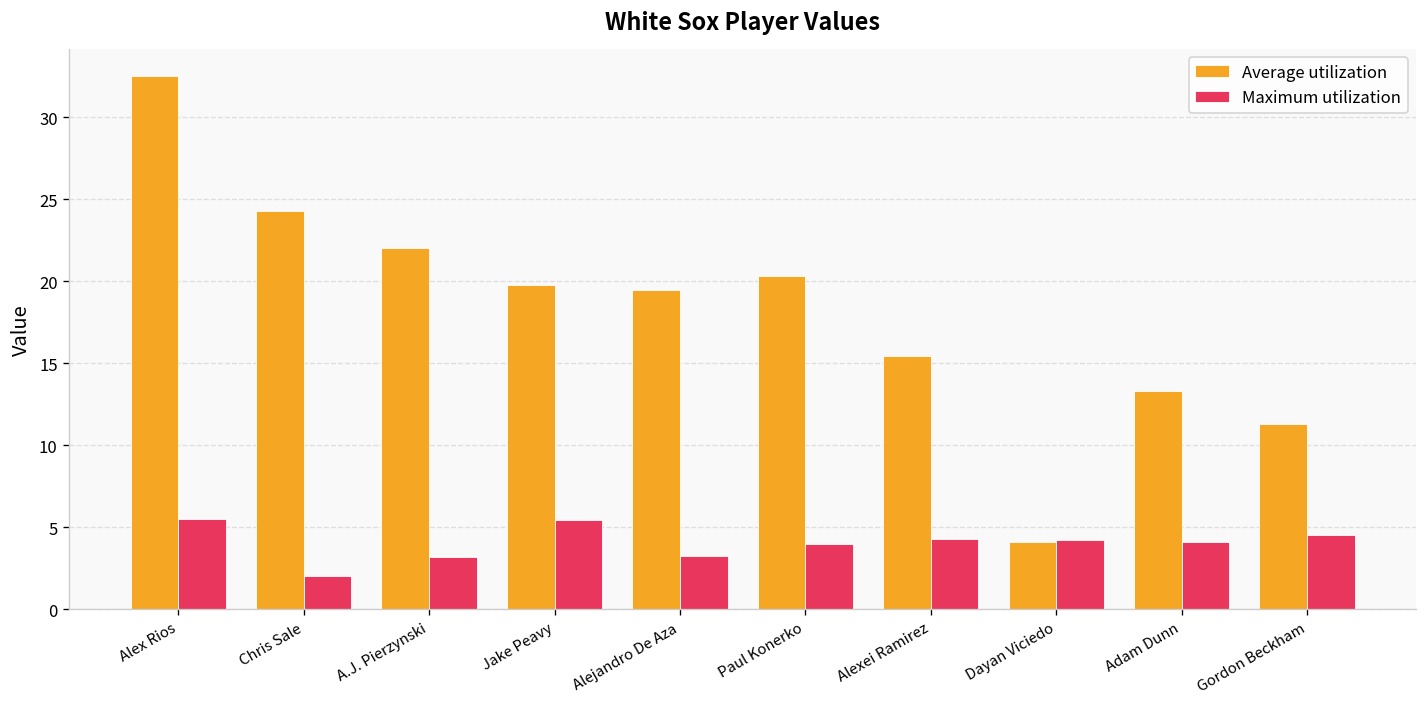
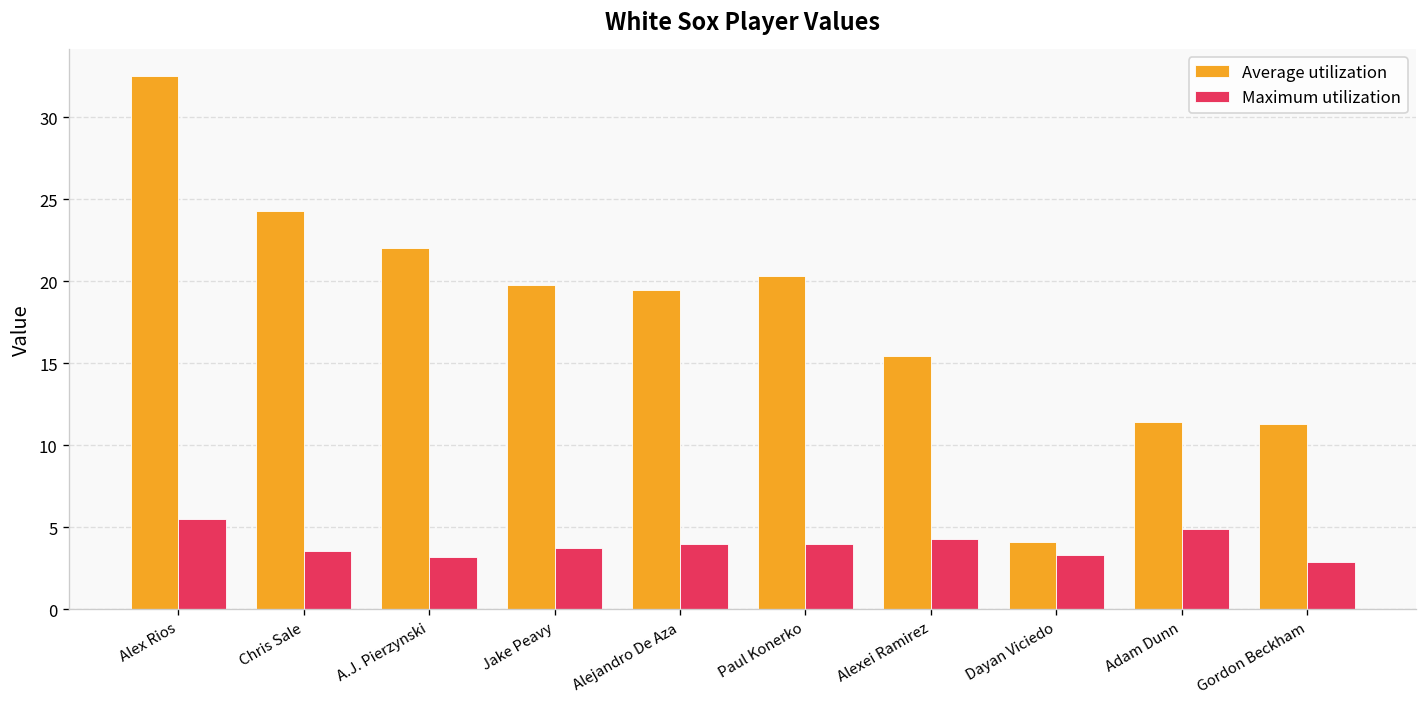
Maximum utilization, Chris Sale: 2.0 -> 3.6
Maximum utilization, Jake Peavy: 5.4 -> 3.7
Maximum utilization, Alejandro De Aza: 3.3 -> 4.0
Maximum utilization, Dayan Viciedo: 4.2 -> 3.3
Average utilization, Adam Dunn: 13.3 -> 11.4
Maximum utilization, Adam Dunn: 4.1 -> 4.9
Maximum utilization, Gordon Beckham: 4.6 -> 2.9
